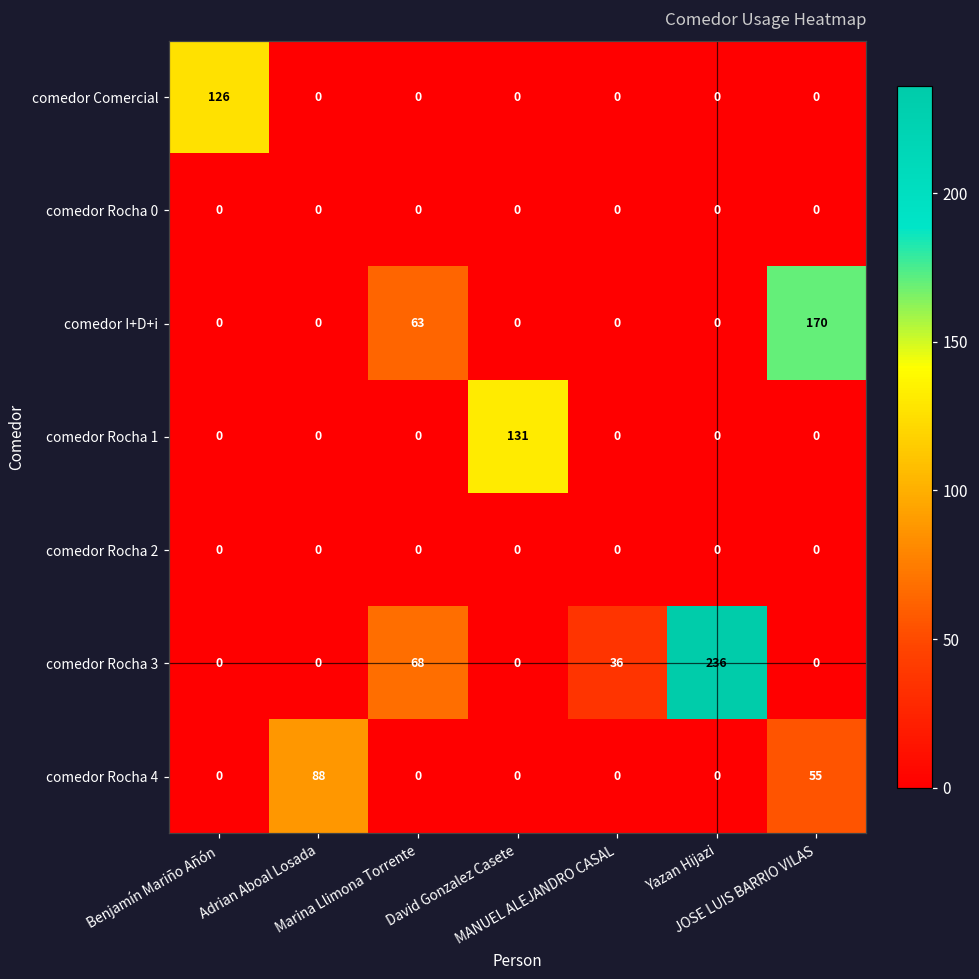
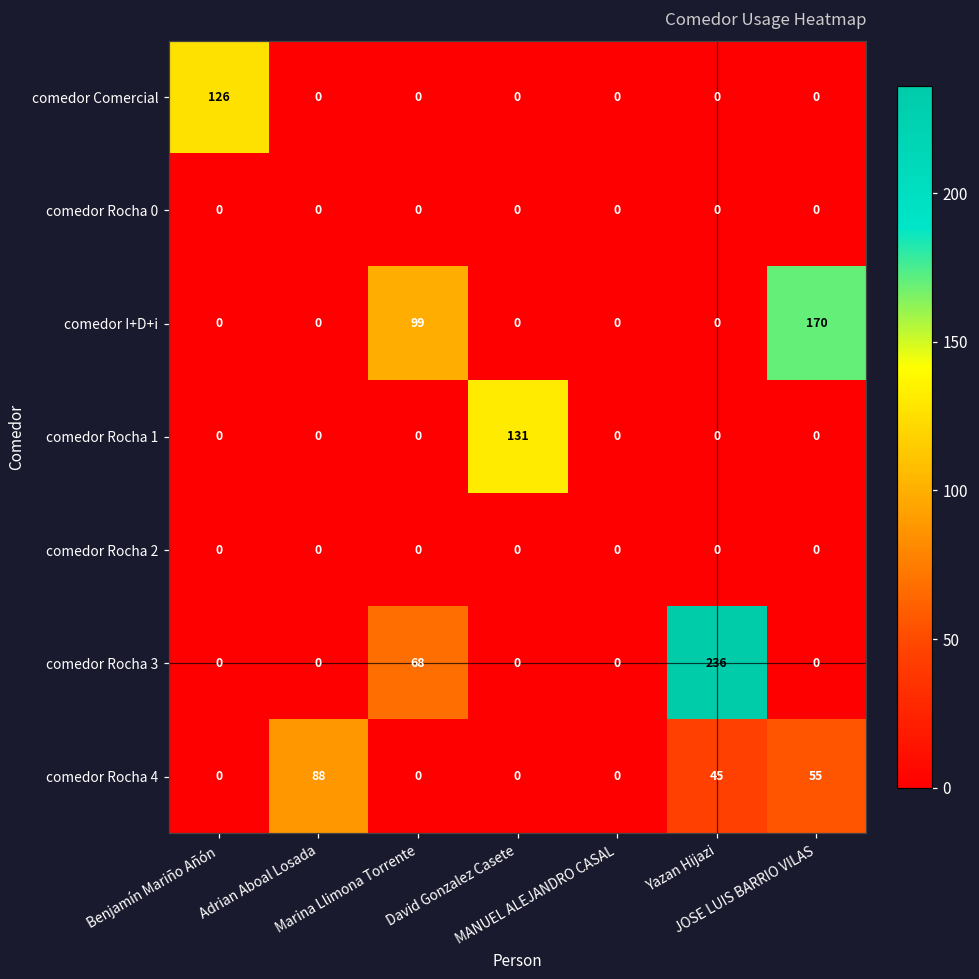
comedor I+D+i, Marina Llimona Torrente: 63 -> 99
comedor Rocha 3, MANUEL ALEJANDRO CASAL: 36 -> 0
comedor Rocha 4, Yazan Hijazi: 0 -> 45
